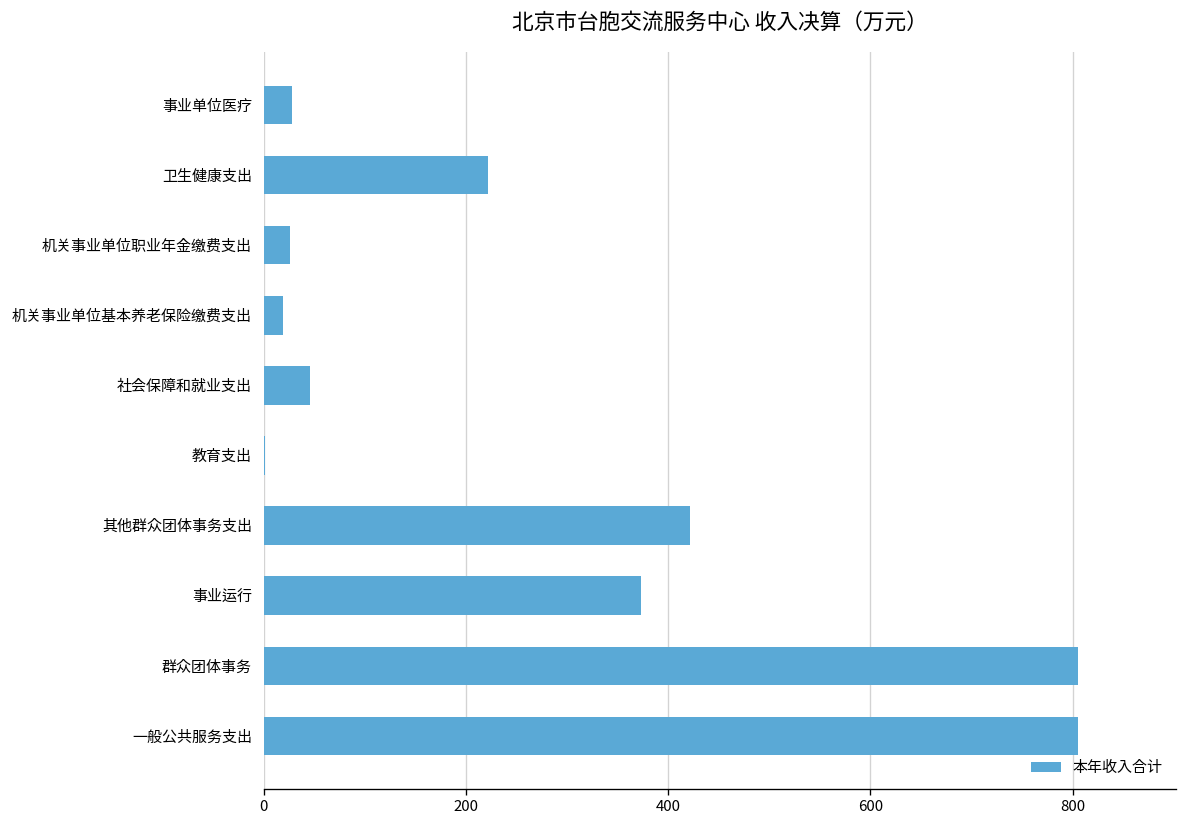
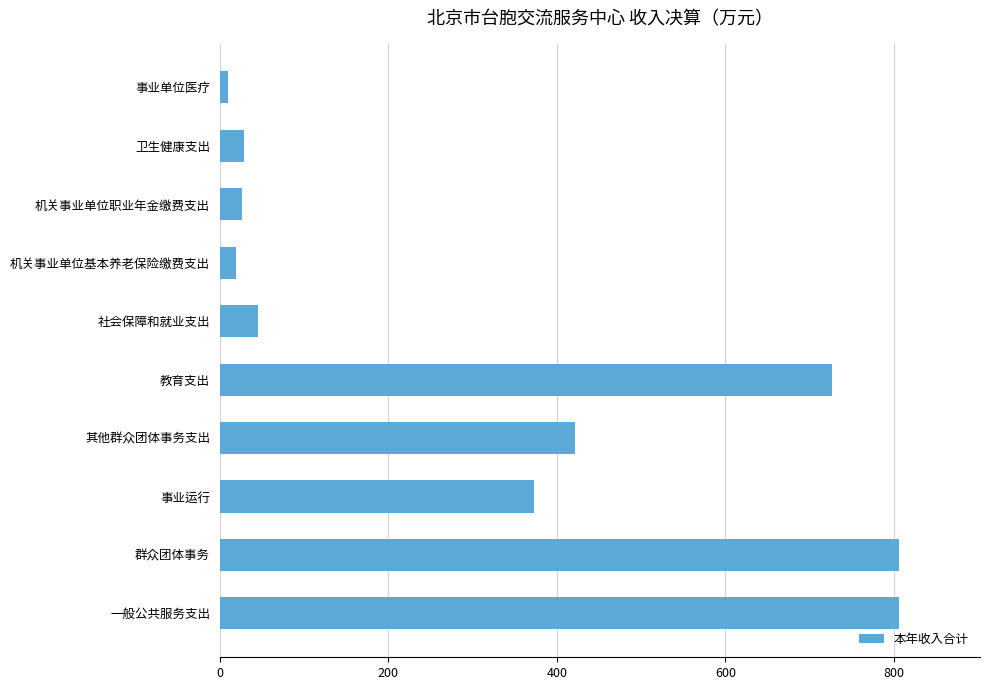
事业单位医疗: 30 -> 10
卫生健康支出: 220 -> 30
教育支出: 0 -> 730
